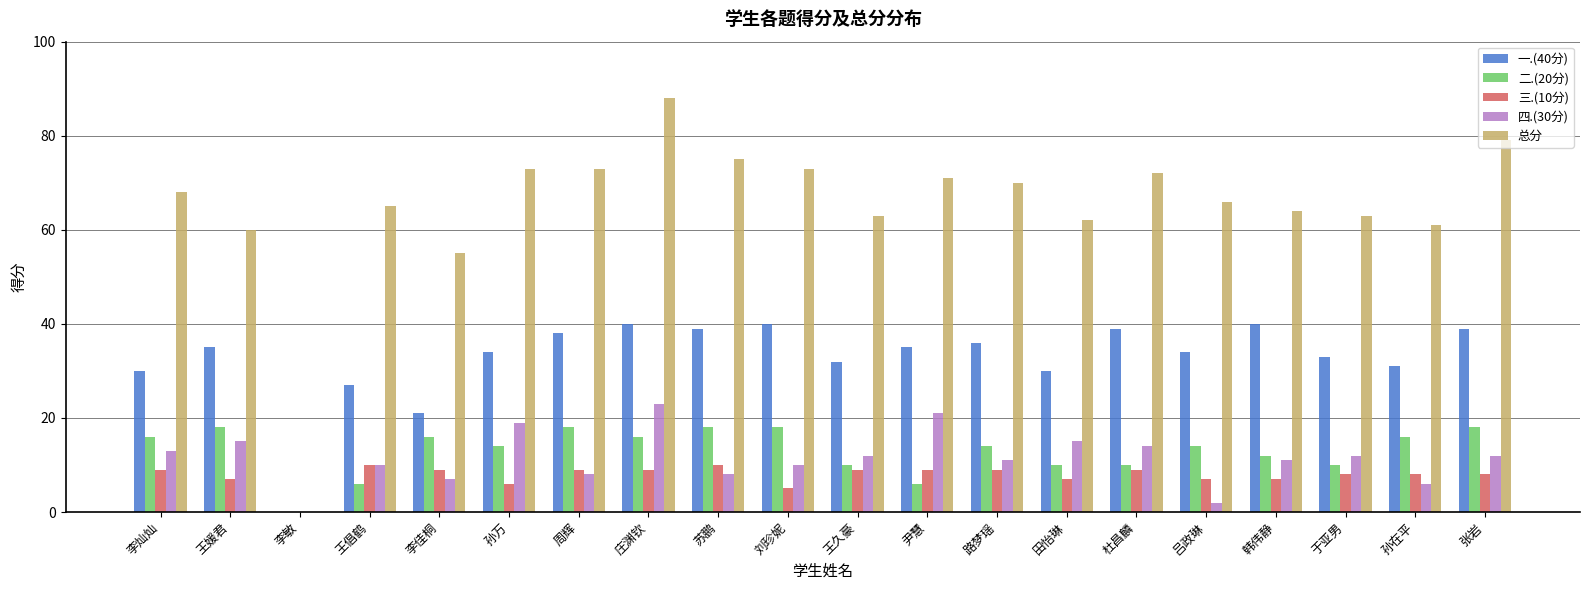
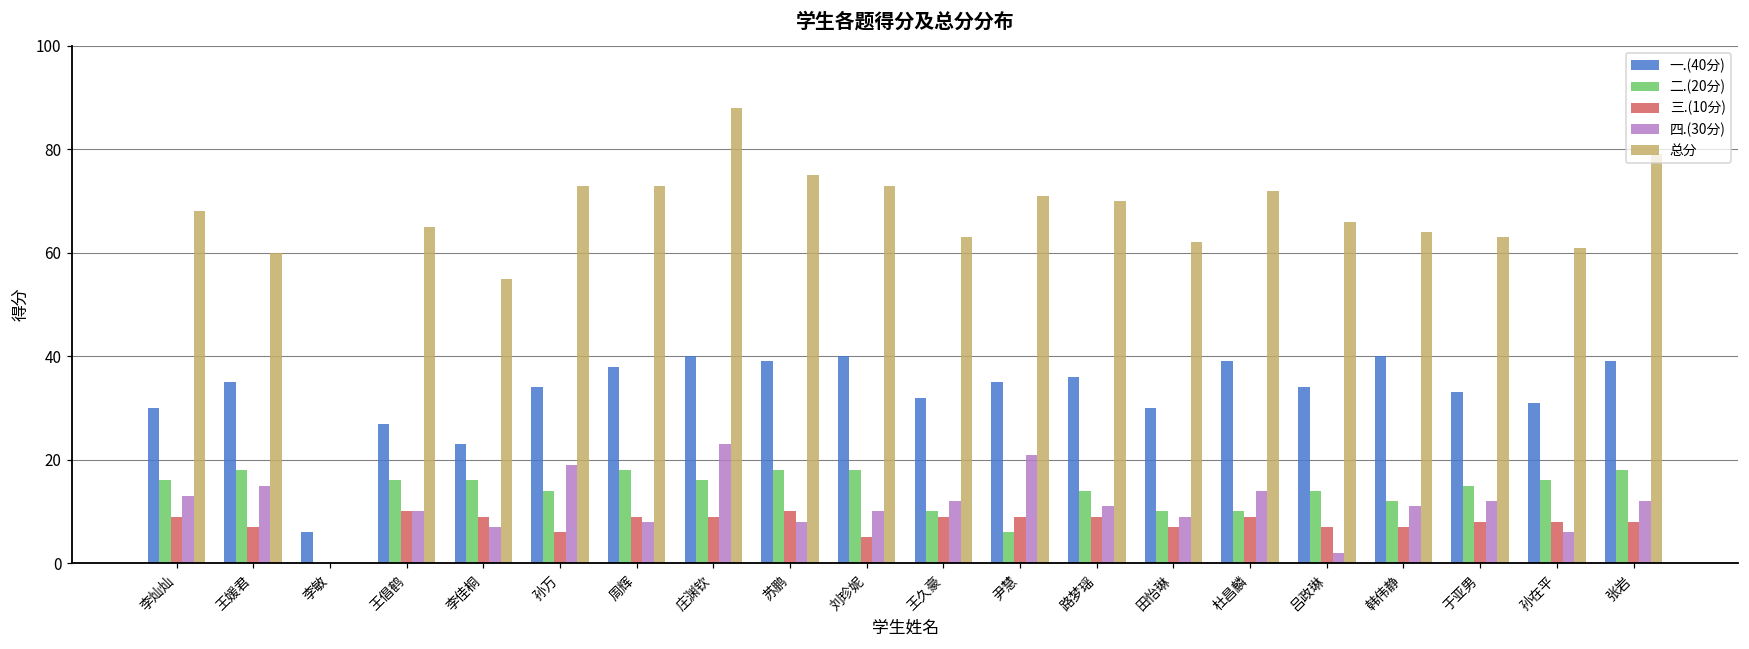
一.(40分), 李敏: 0 -> 6
二.(20分), 王倡鹤: 6 -> 16
一.(40分), 李佳桐: 21 -> 23
四.(30分), 田怡琳: 15 -> 9
二.(20分), 于亚男: 10 -> 15
